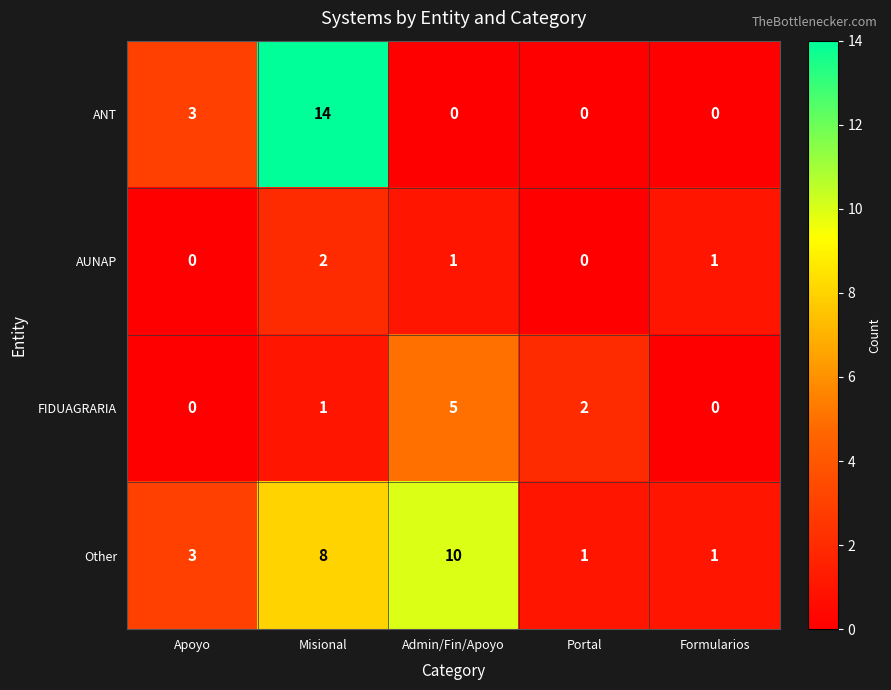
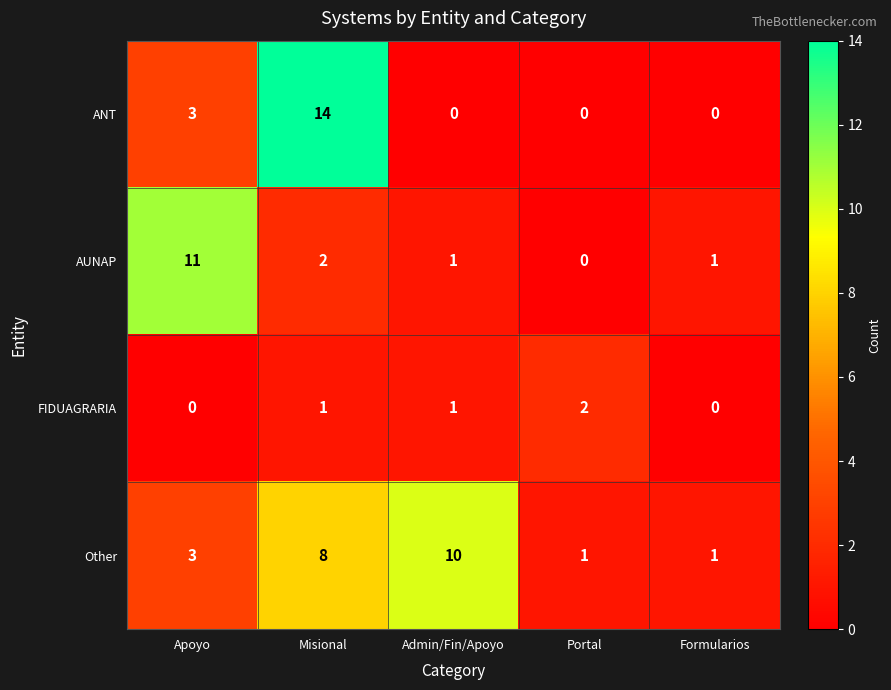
AUNAP, Apoyo: 0 -> 11
FIDUAGRARIA, Admin/Fin/Apoyo: 5 -> 1
